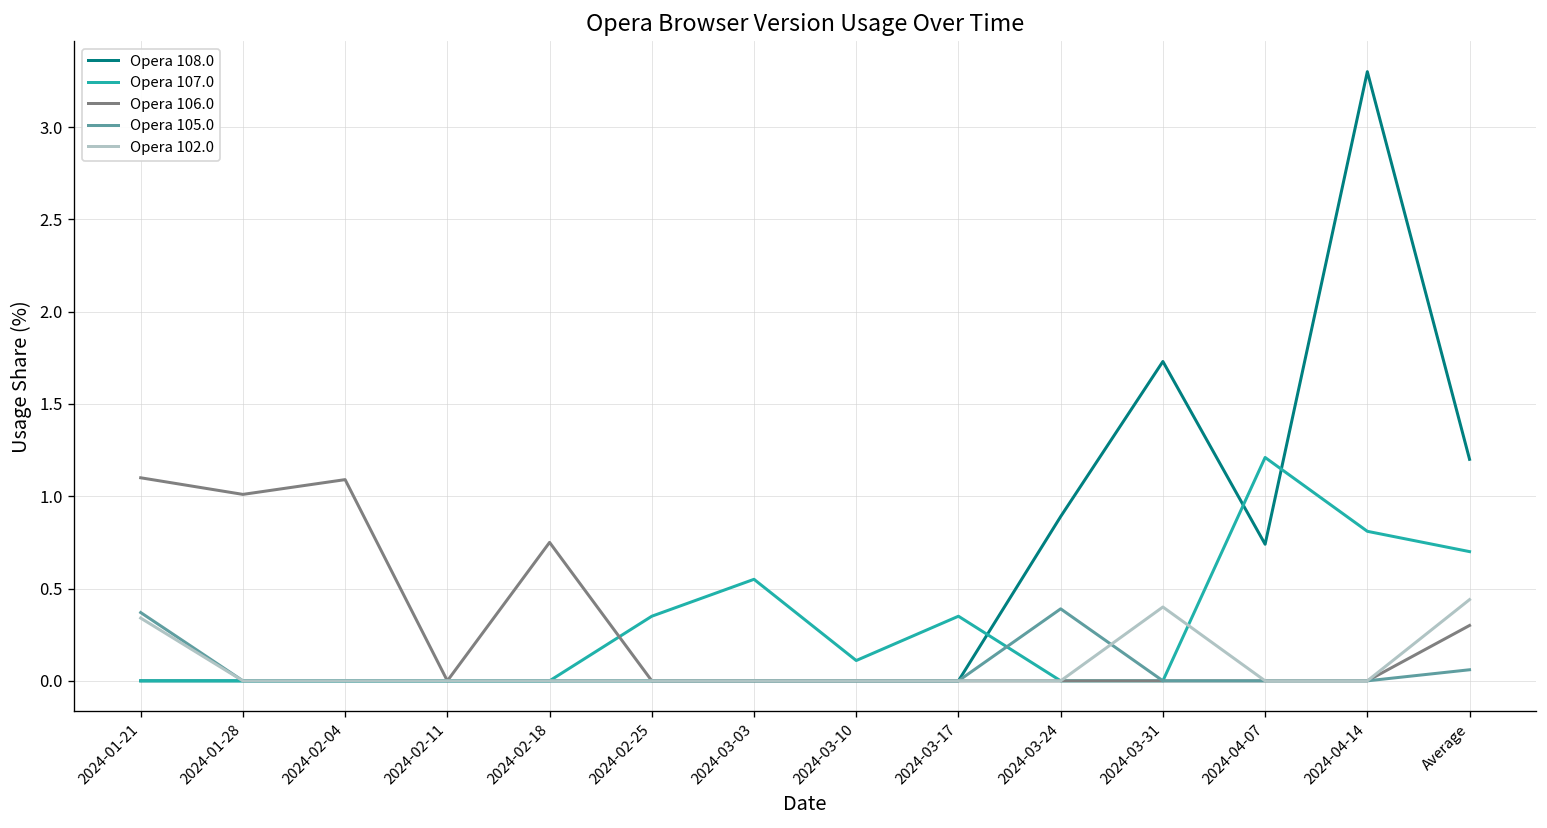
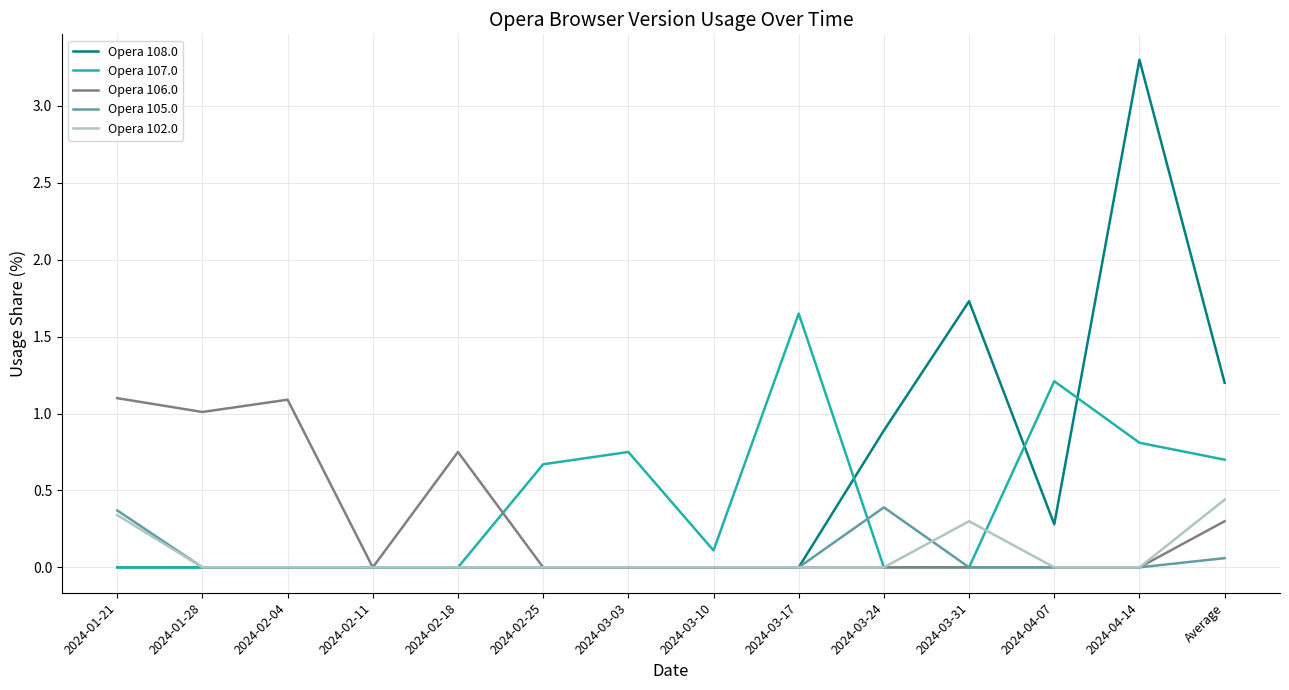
Opera 107.0, 2024-02-25: 0.35 -> 0.67
Opera 107.0, 2024-03-03: 0.55 -> 0.75
Opera 107.0, 2024-03-17: 0.35 -> 1.65
Opera 102.0, 2024-03-31: 0.4 -> 0.3
Opera 108.0, 2024-04-07: 0.74 -> 0.28
